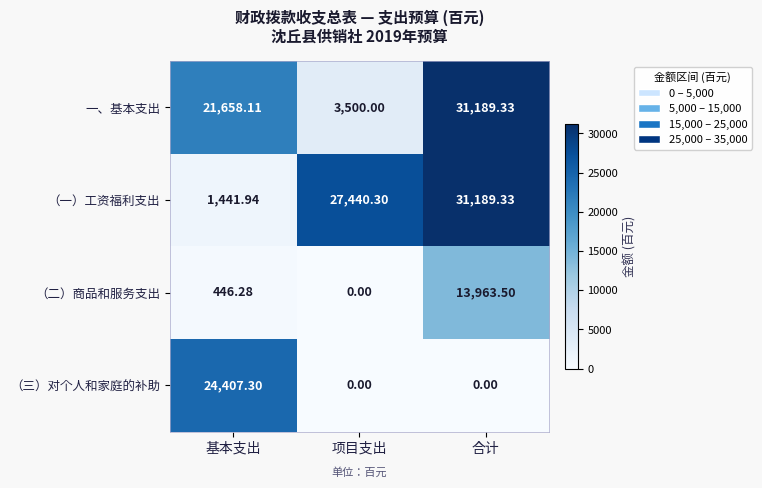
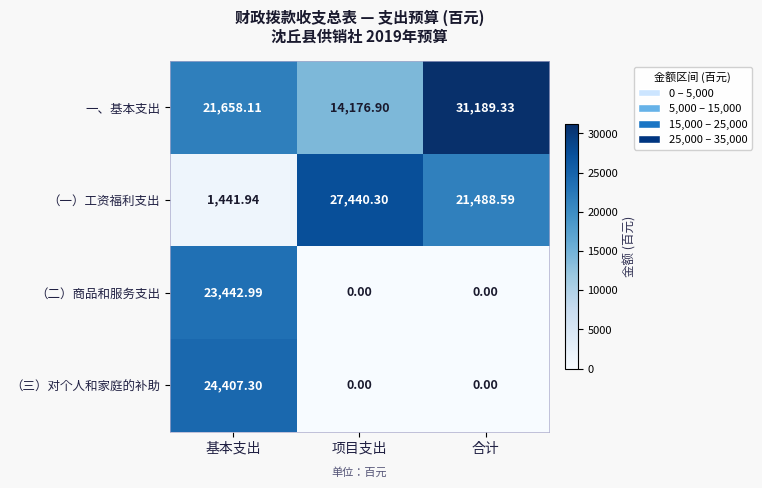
一、基本支出, 项目支出: 3,500.00 -> 14,176.90
（一）工资福利支出, 合计: 31,189.33 -> 21,488.59
（二）商品和服务支出, 基本支出: 446.28 -> 23,442.99
（二）商品和服务支出, 合计: 13,963.50 -> 0.00
